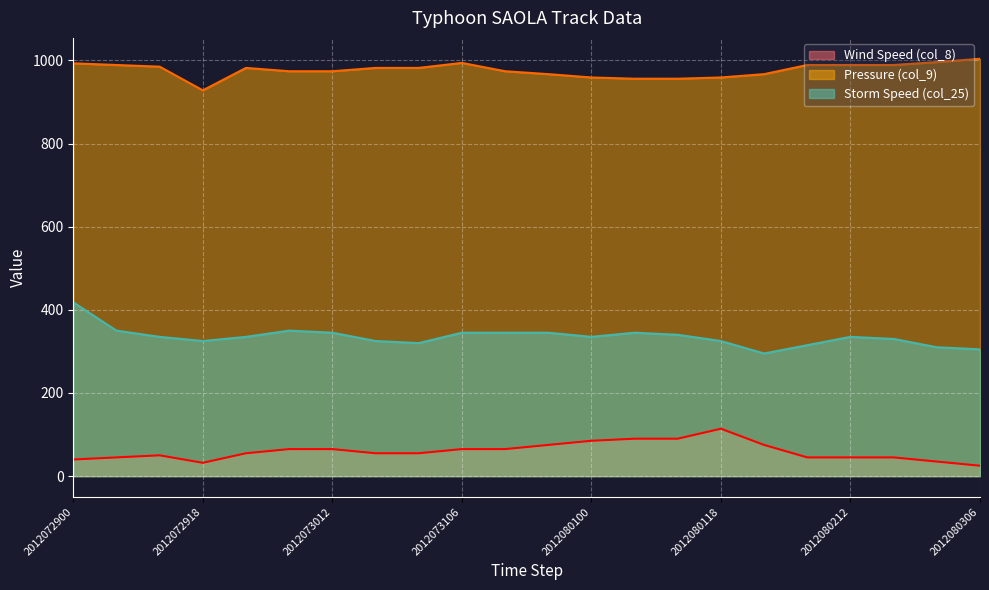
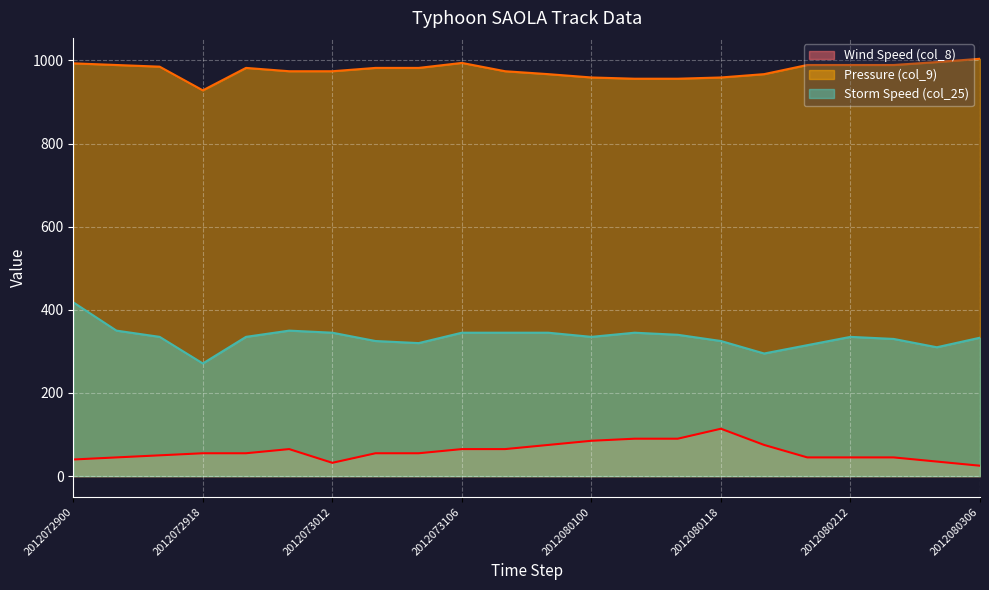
Wind Speed (col_8), 2012072918: 30 -> 60
Storm Speed (col_25), 2012072918: 330 -> 270
Wind Speed (col_8), 2012073012: 70 -> 30
Storm Speed (col_25), 2012080306: 310 -> 330
